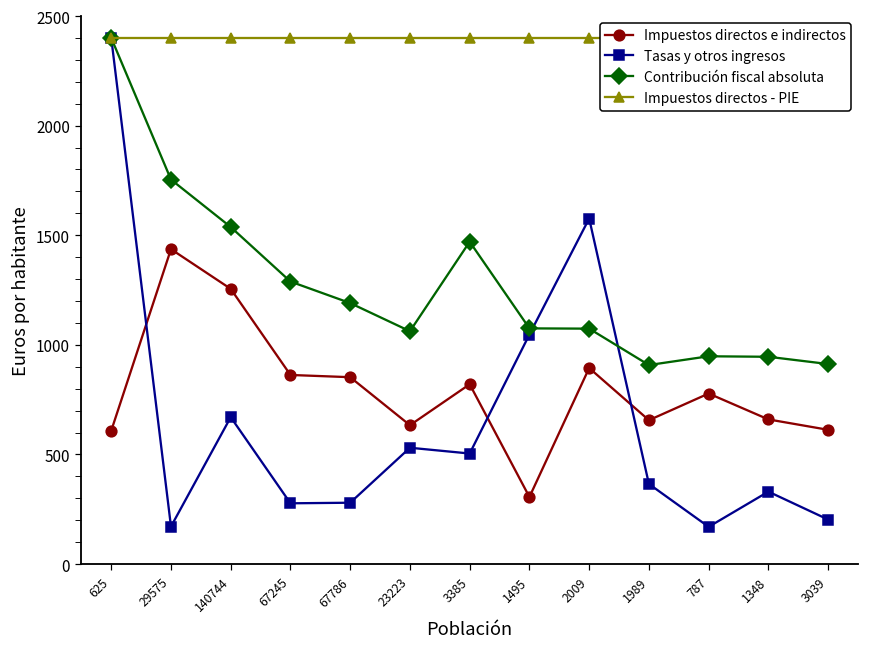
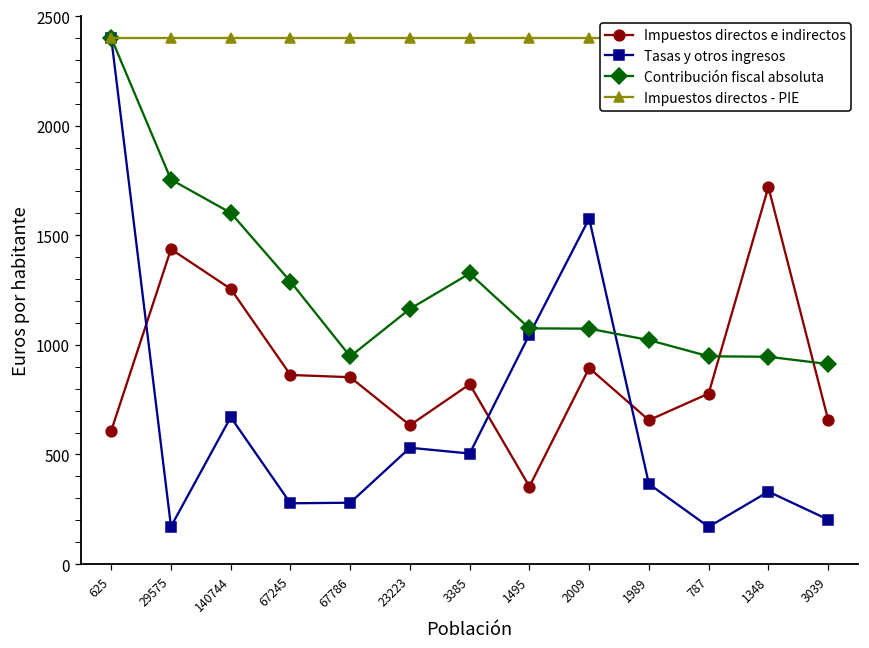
Contribución fiscal absoluta, 140744: 1540 -> 1600
Contribución fiscal absoluta, 67786: 1190 -> 950
Contribución fiscal absoluta, 23223: 1060 -> 1160
Contribución fiscal absoluta, 3385: 1470 -> 1330
Impuestos directos e indirectos, 1495: 310 -> 350
Contribución fiscal absoluta, 1989: 910 -> 1020
Impuestos directos e indirectos, 1348: 660 -> 1720
Impuestos directos e indirectos, 3039: 610 -> 660
